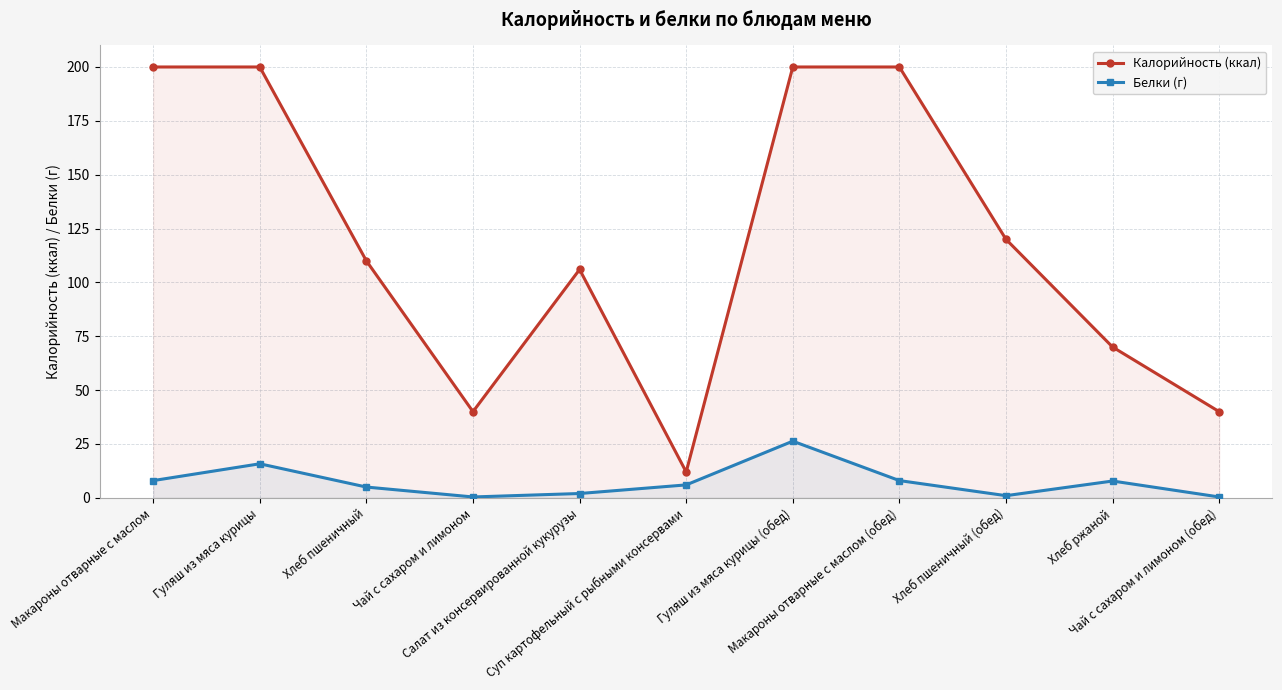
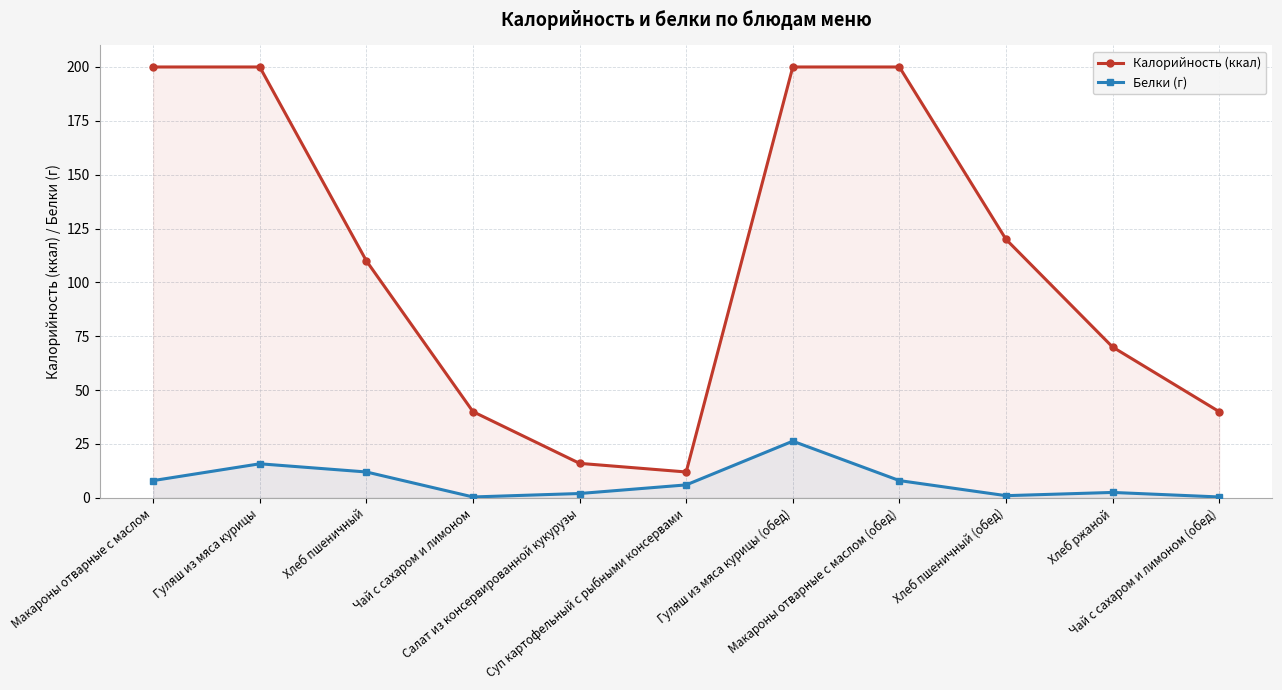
Белки (г), Хлеб пшеничный: 5 -> 12
Калорийность (ккал), Салат из консервированной кукурузы: 106 -> 16
Белки (г), Хлеб ржаной: 8 -> 3
